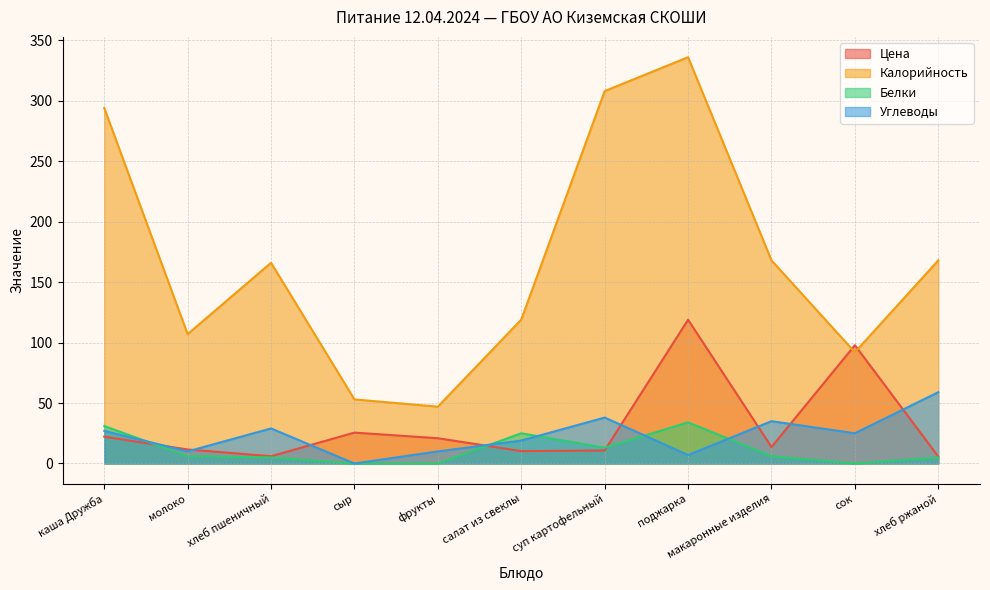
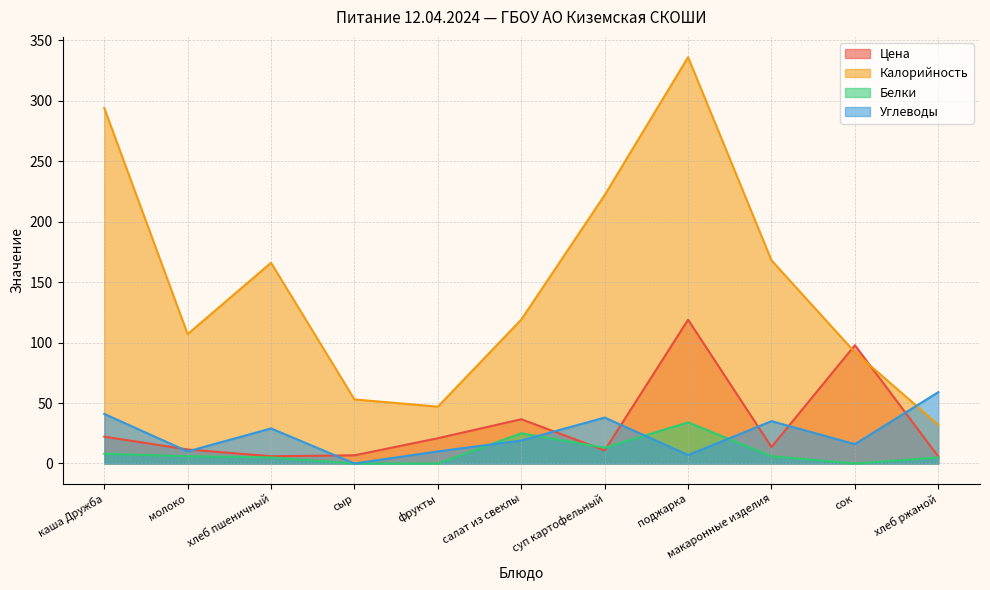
Белки, каша Дружба: 31 -> 8
Углеводы, каша Дружба: 27 -> 41
Цена, сыр: 26 -> 7
Цена, салат из свеклы: 10 -> 37
Калорийность, суп картофельный: 308 -> 222
Углеводы, сок: 25 -> 16
Калорийность, хлеб ржаной: 168 -> 32
